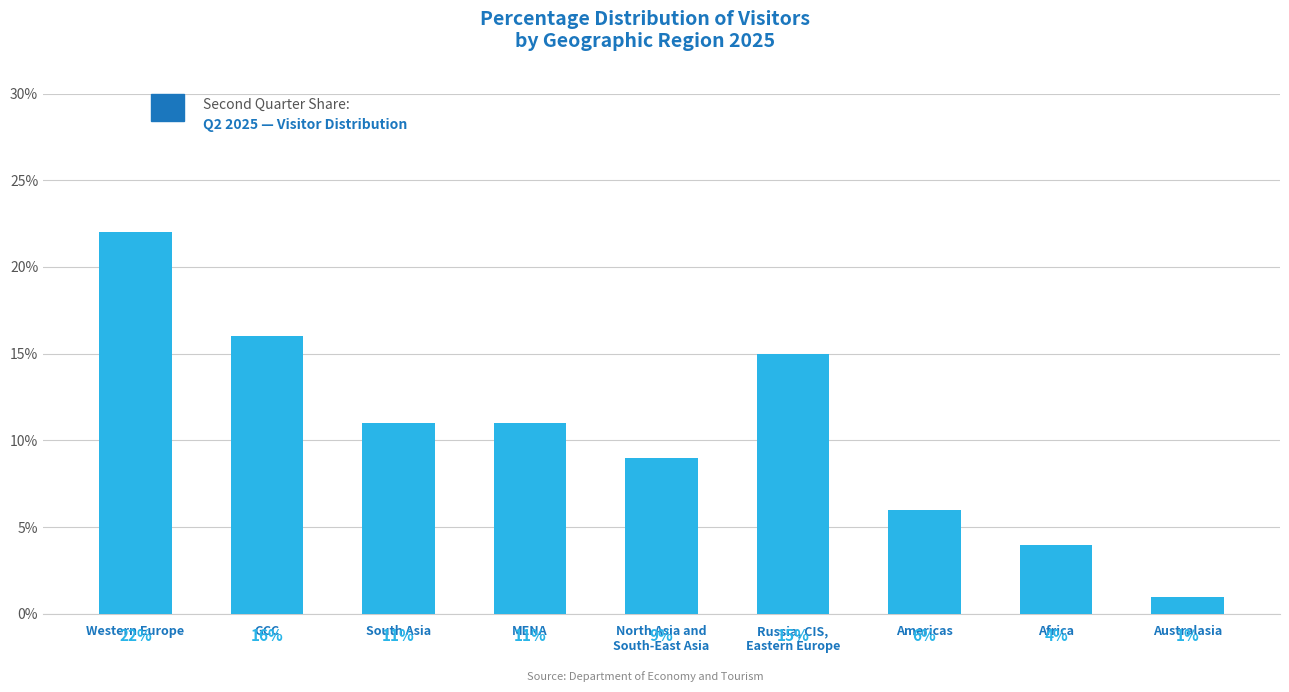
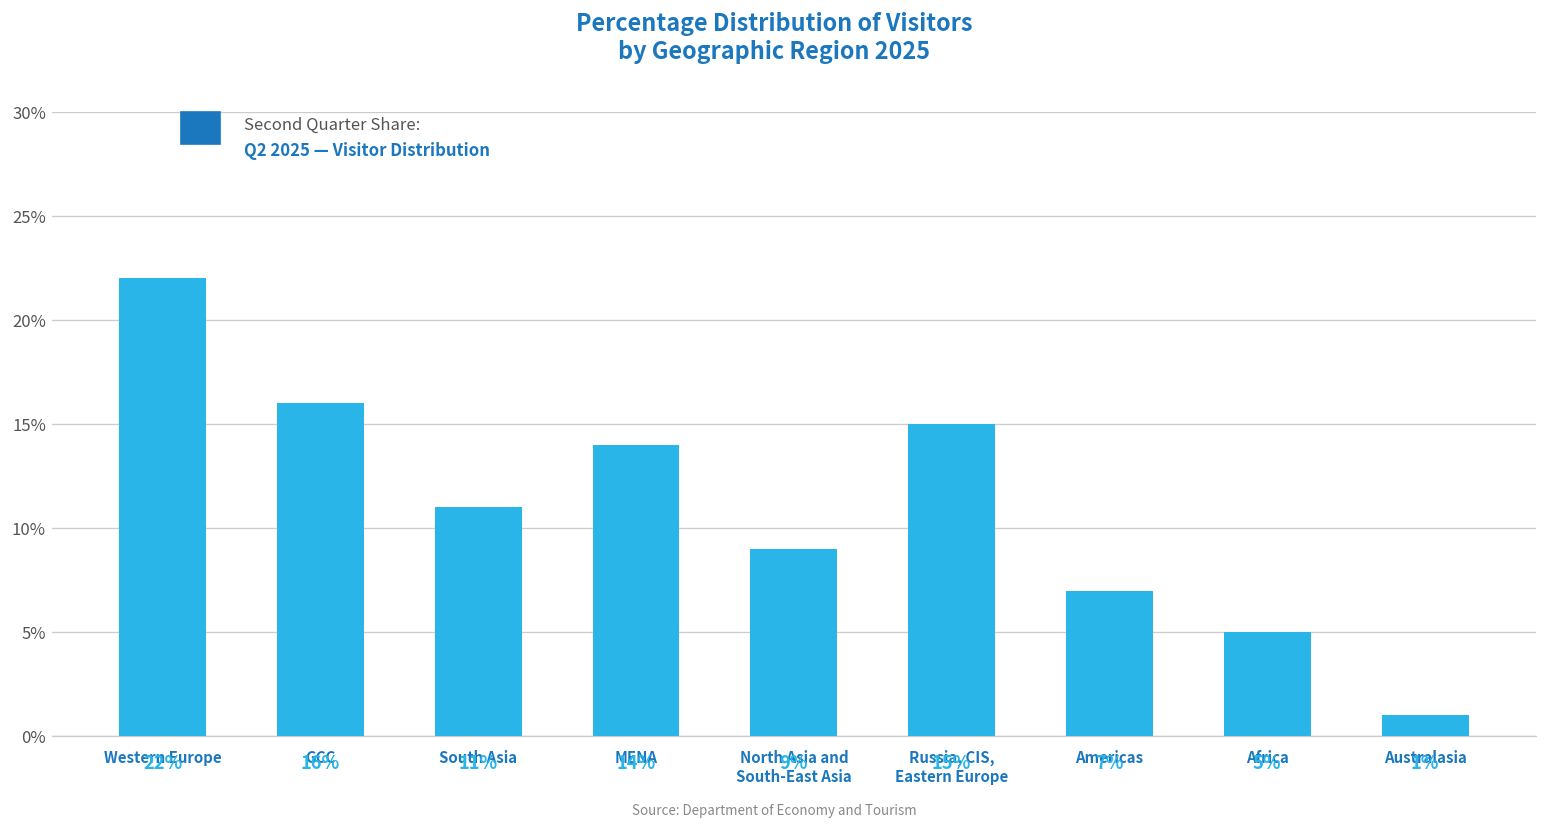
MENA: 11% -> 14%
Americas: 6% -> 7%
Africa: 4% -> 5%
